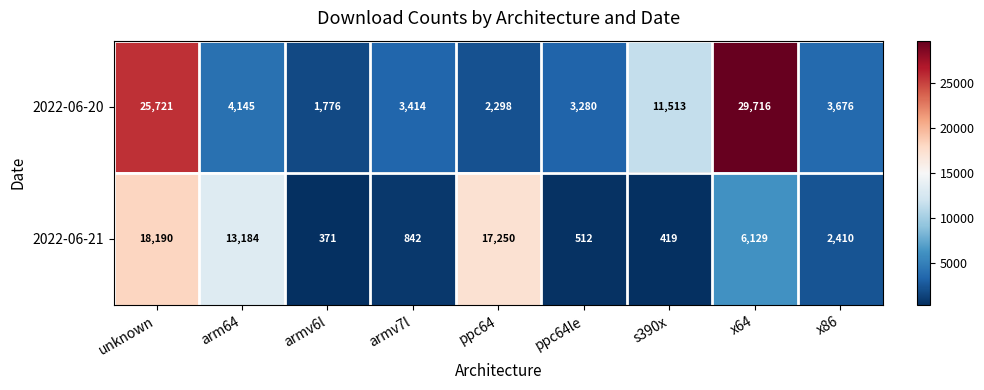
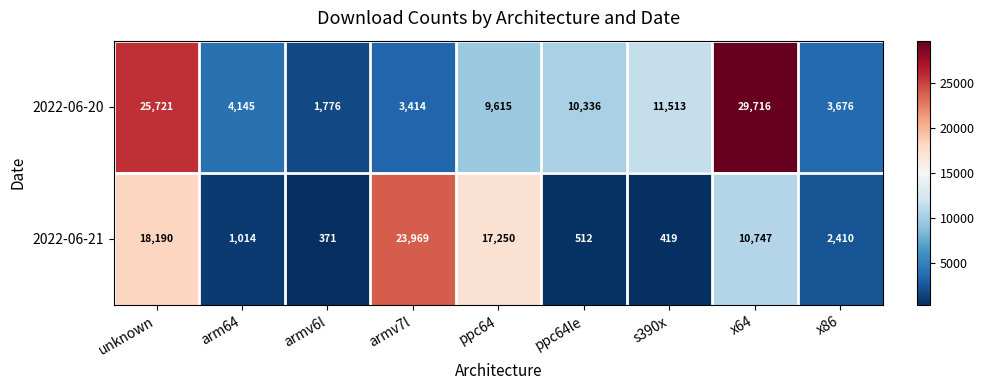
2022-06-20, ppc64: 2,298 -> 9,615
2022-06-20, ppc64le: 3,280 -> 10,336
2022-06-21, arm64: 13,184 -> 1,014
2022-06-21, armv7l: 842 -> 23,969
2022-06-21, x64: 6,129 -> 10,747
